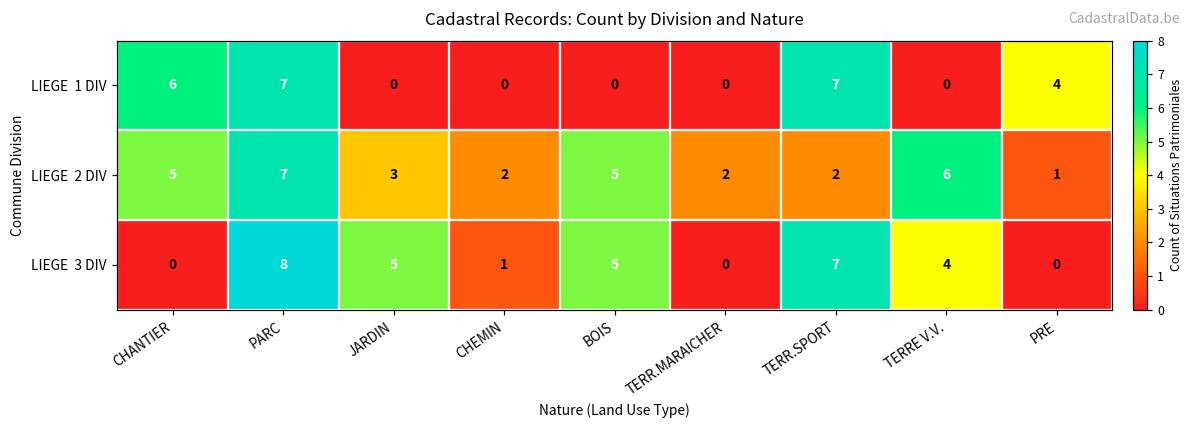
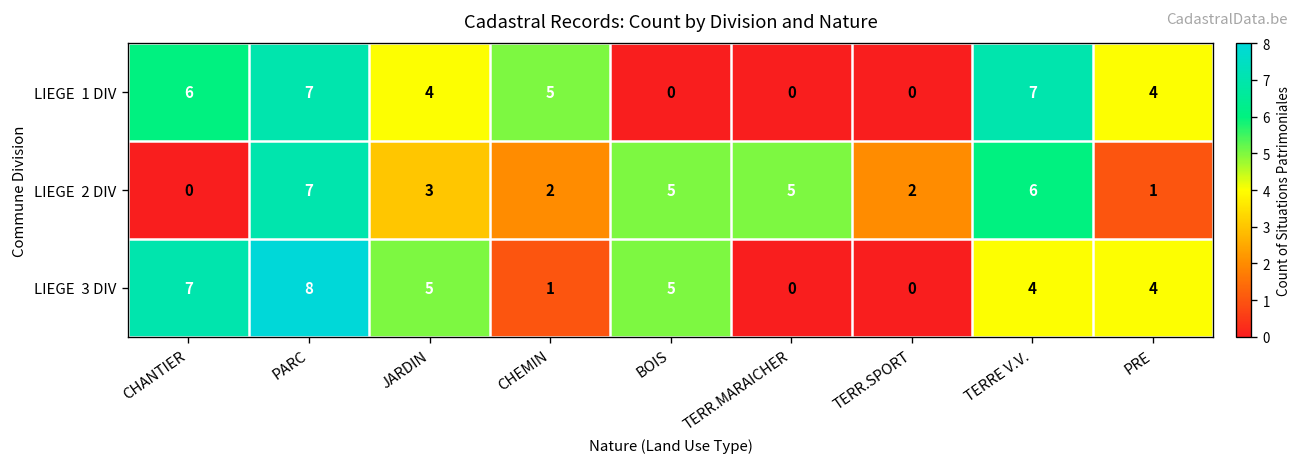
LIEGE 1 DIV, JARDIN: 0 -> 4
LIEGE 1 DIV, CHEMIN: 0 -> 5
LIEGE 1 DIV, TERR.SPORT: 7 -> 0
LIEGE 1 DIV, TERRE V.V.: 0 -> 7
LIEGE 2 DIV, CHANTIER: 5 -> 0
LIEGE 2 DIV, TERR.MARAICHER: 2 -> 5
LIEGE 3 DIV, CHANTIER: 0 -> 7
LIEGE 3 DIV, TERR.SPORT: 7 -> 0
LIEGE 3 DIV, PRE: 0 -> 4
